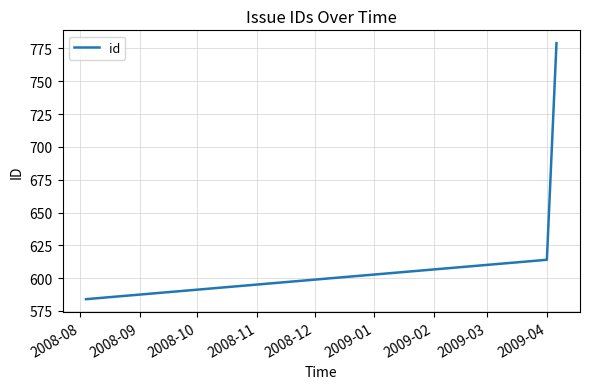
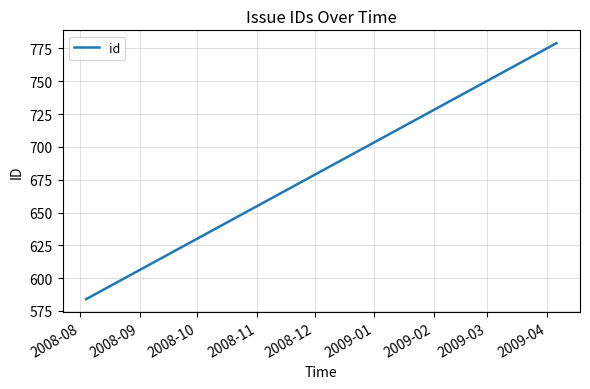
2009-04: 614 -> 775
